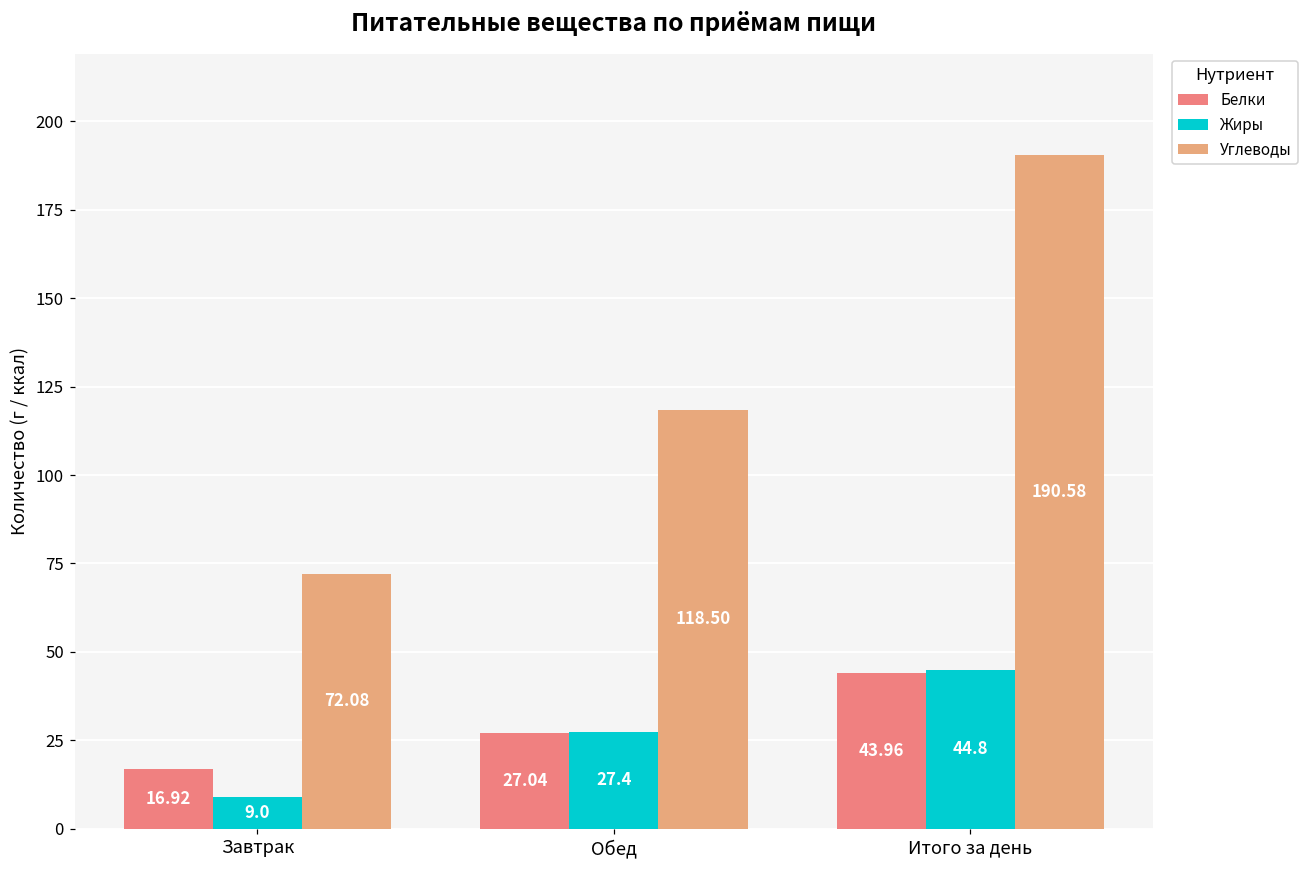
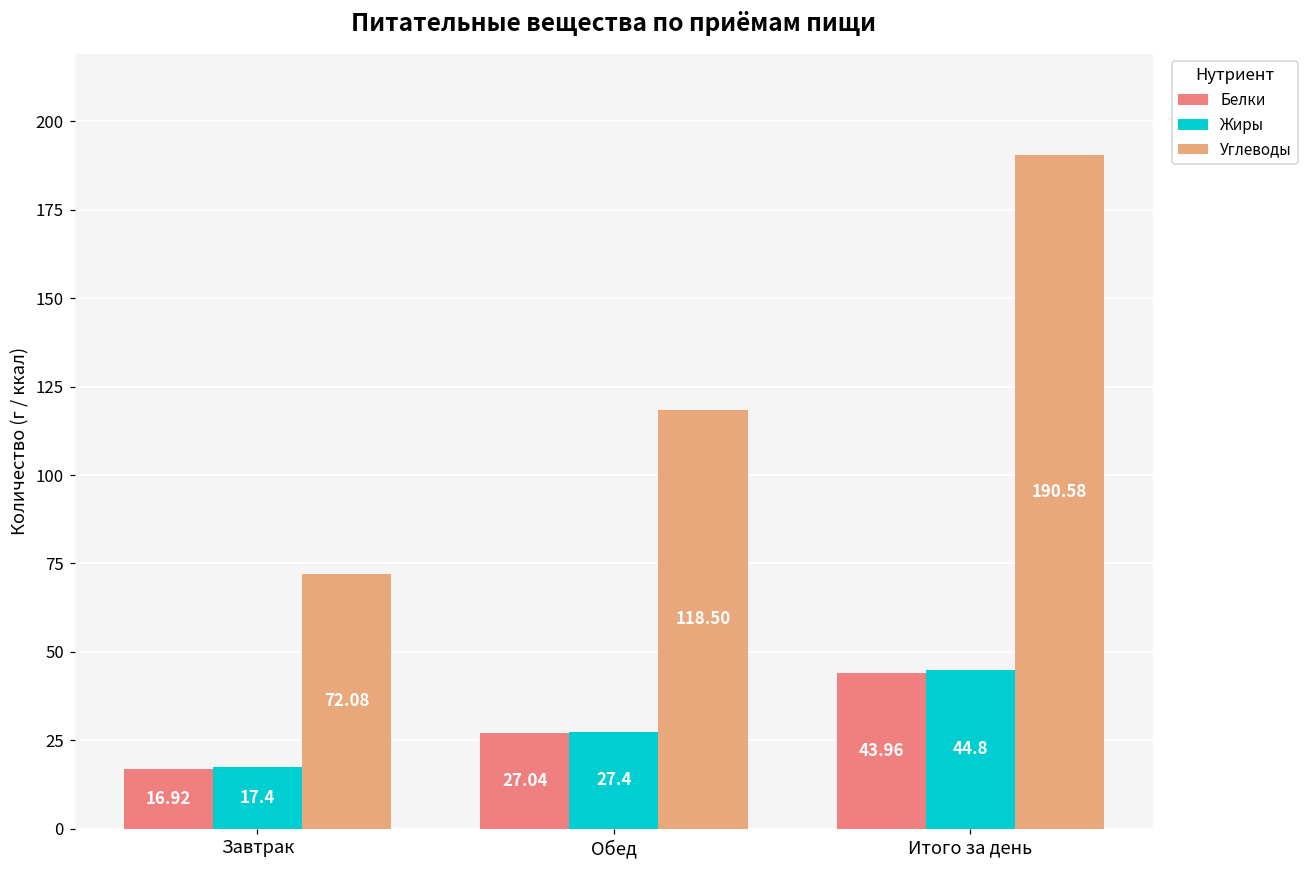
Жиры, Завтрак: 9.0 -> 17.4
